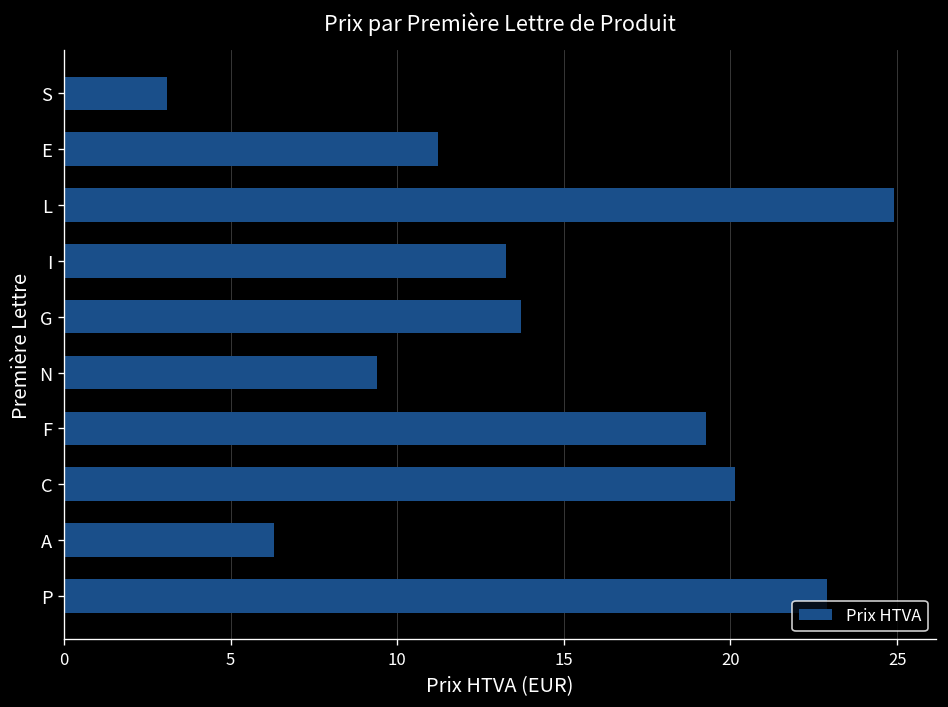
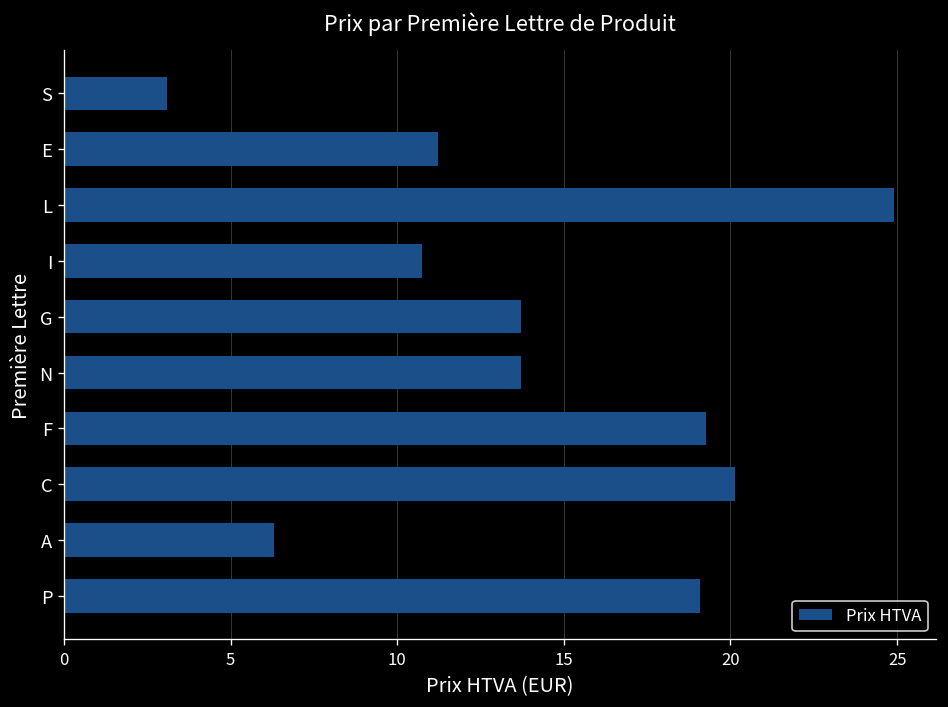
I: 13.3 -> 10.8
N: 9.4 -> 13.7
P: 22.9 -> 19.1
